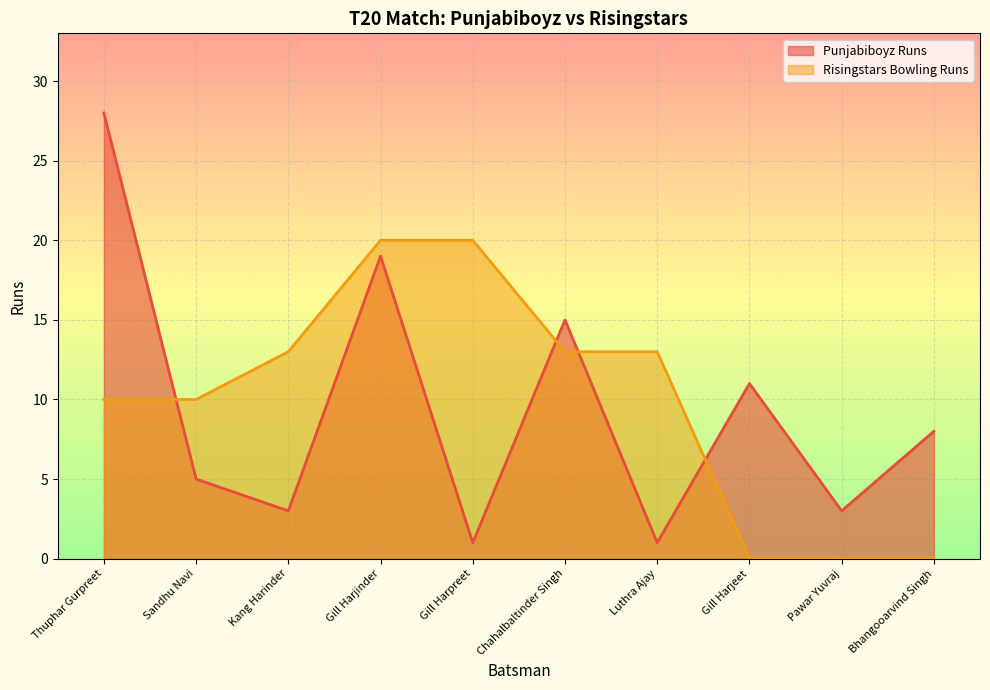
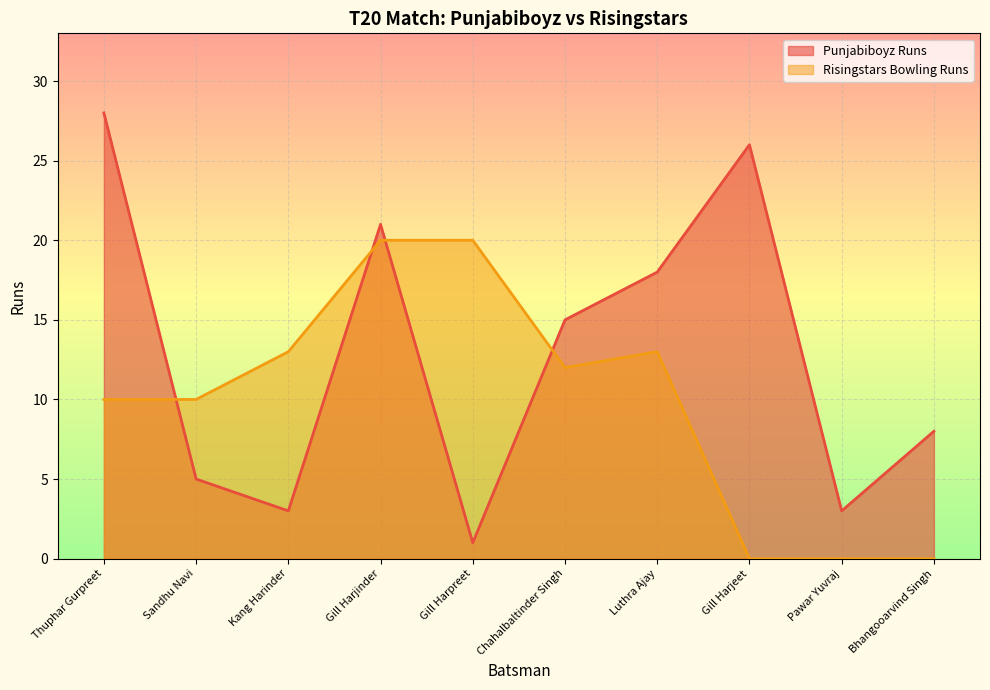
Punjabiboyz Runs, Gill Harjinder: 19 -> 21
Risingstars Bowling Runs, Chahalbaltinder Singh: 13 -> 12
Punjabiboyz Runs, Luthra Ajay: 1 -> 18
Punjabiboyz Runs, Gill Harjeet: 11 -> 26
